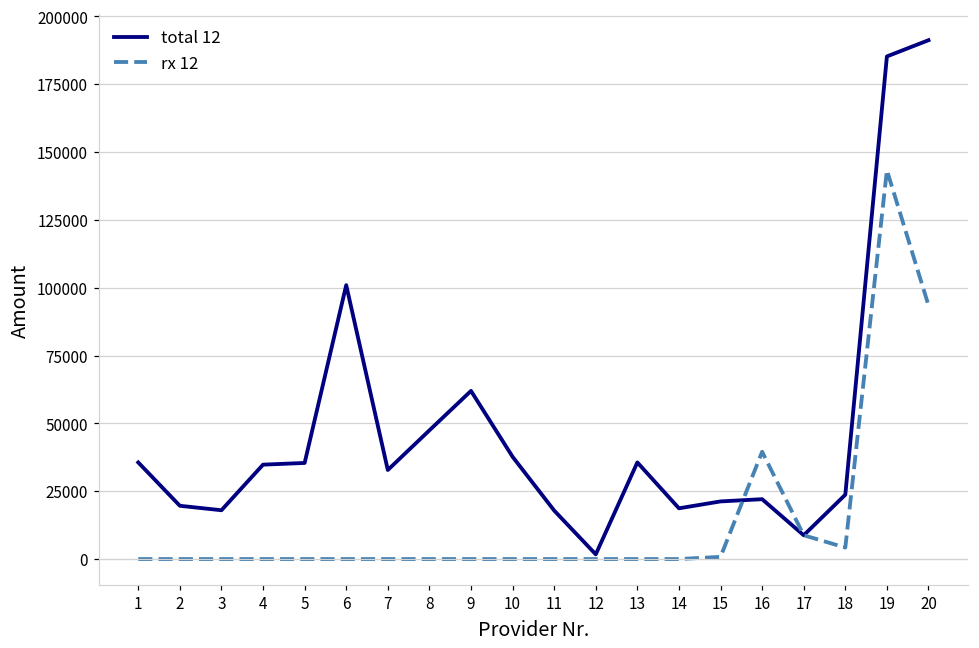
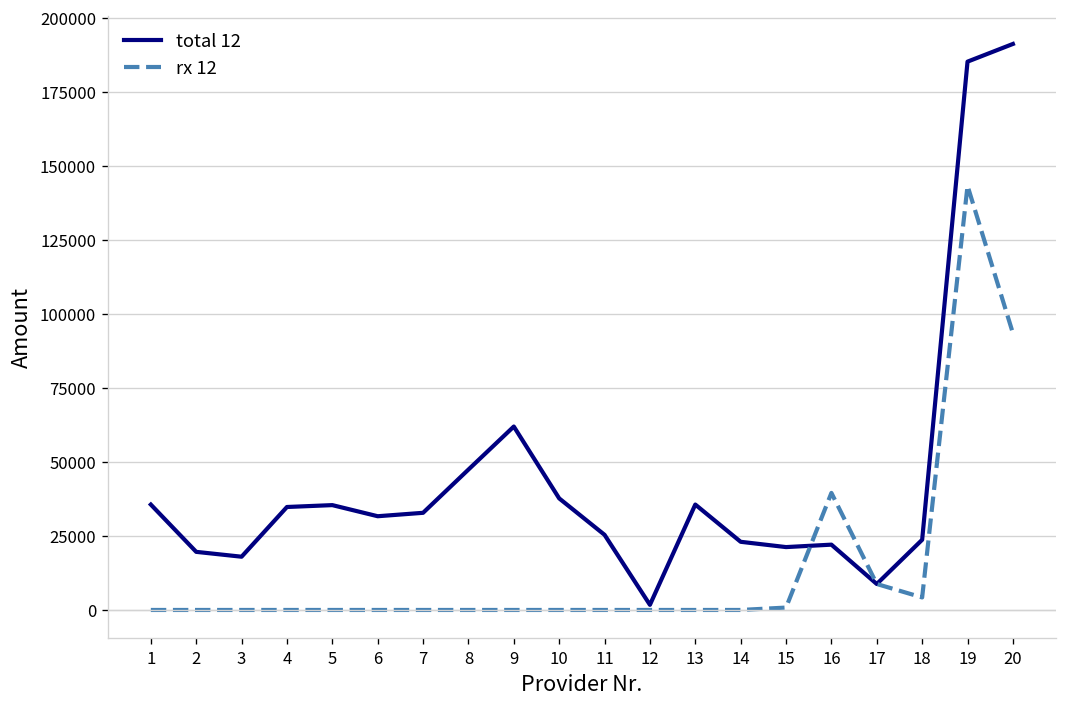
total 12, 6: 101000 -> 32000
total 12, 11: 18000 -> 25000
total 12, 14: 19000 -> 23000
